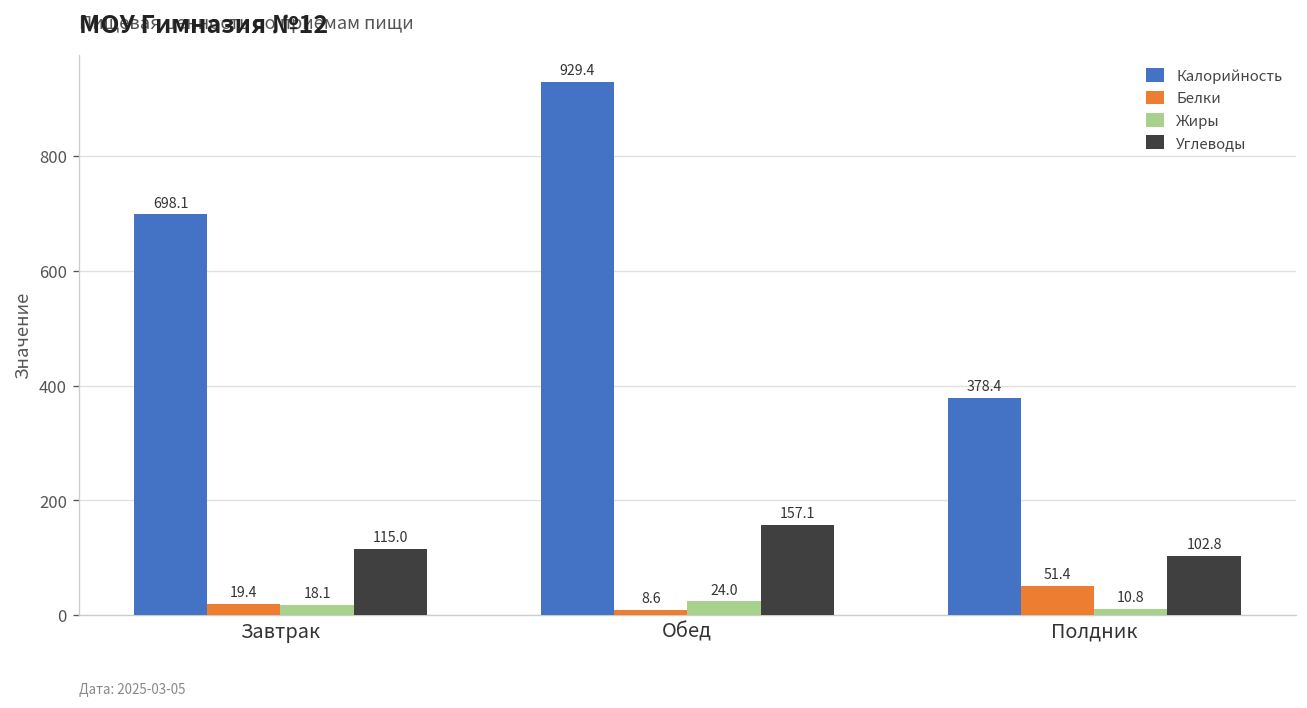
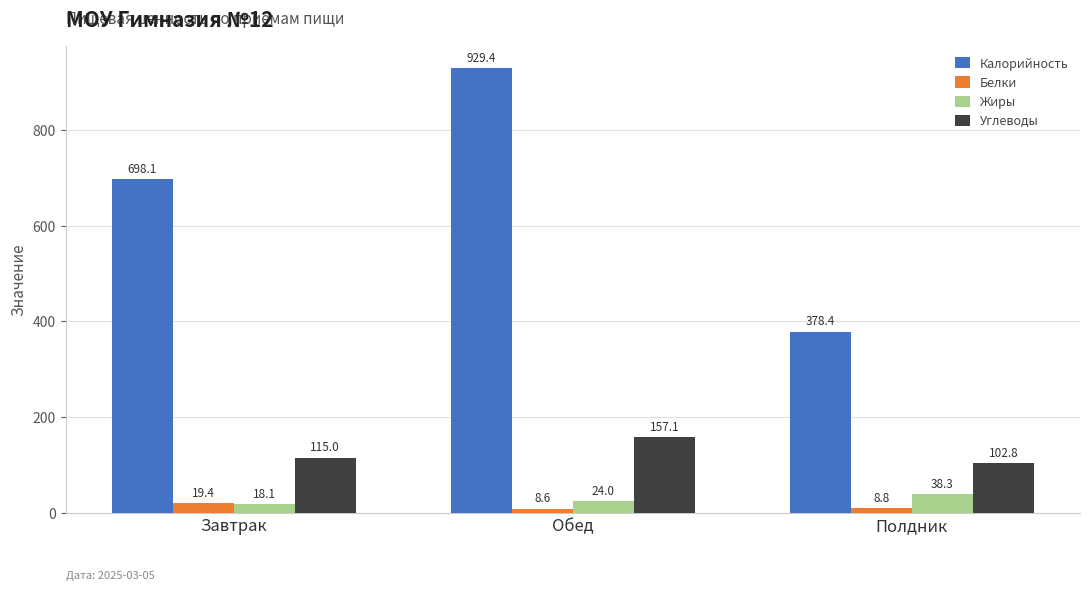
Белки, Полдник: 51.4 -> 8.8
Жиры, Полдник: 10.8 -> 38.3
